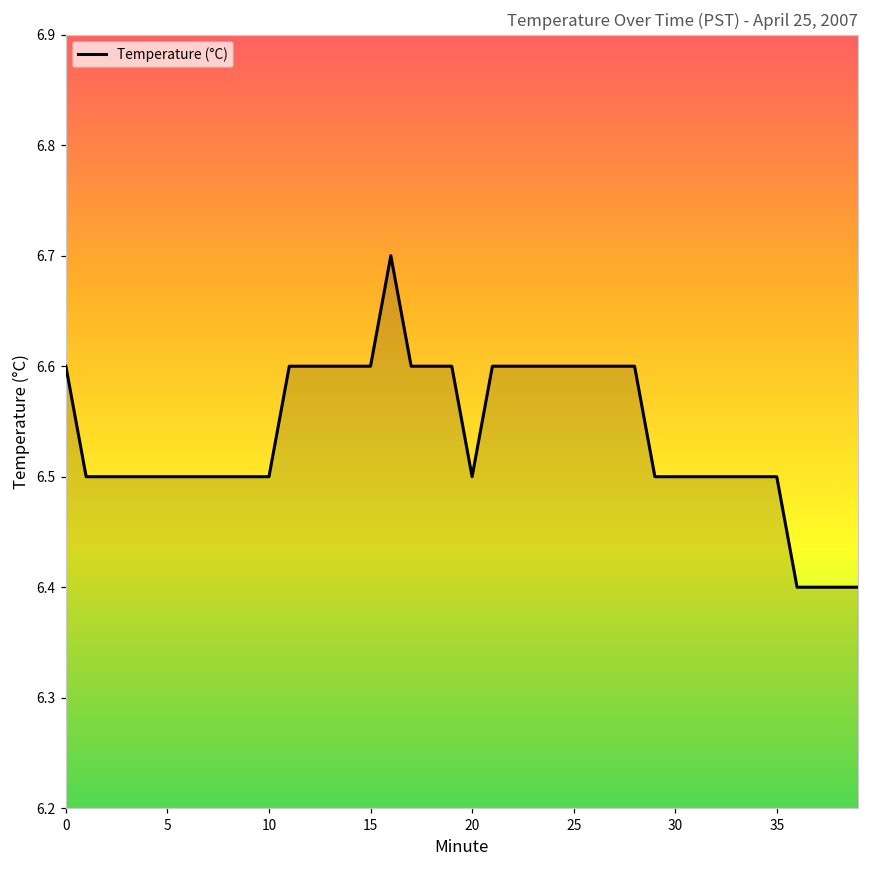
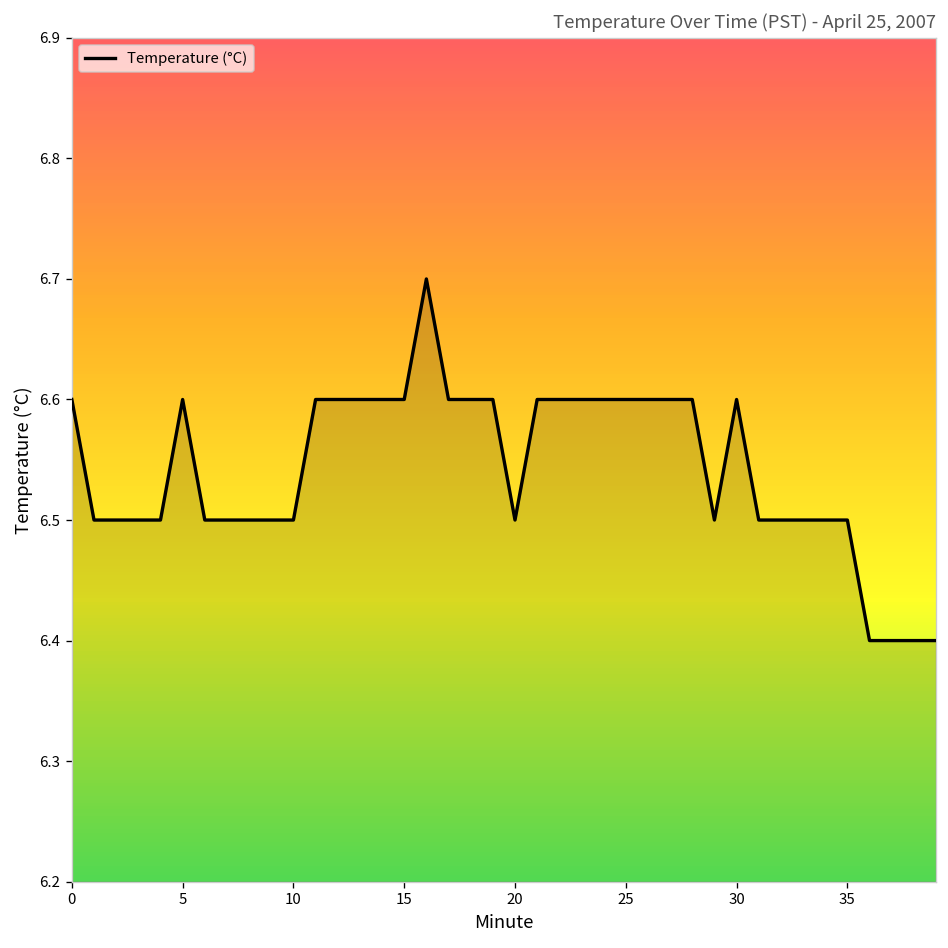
5: 6.5 -> 6.6
30: 6.5 -> 6.6
